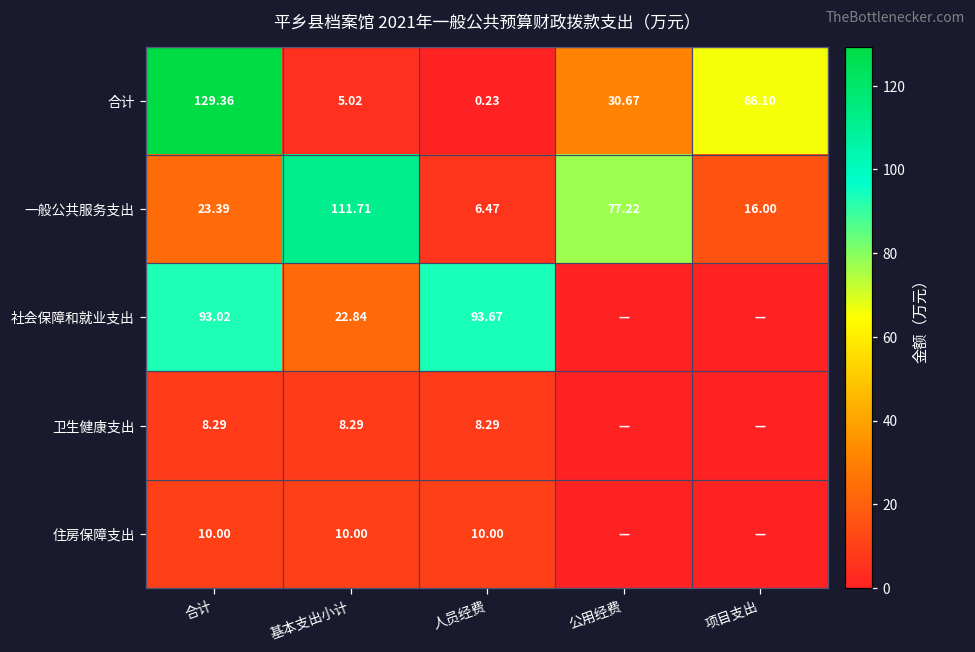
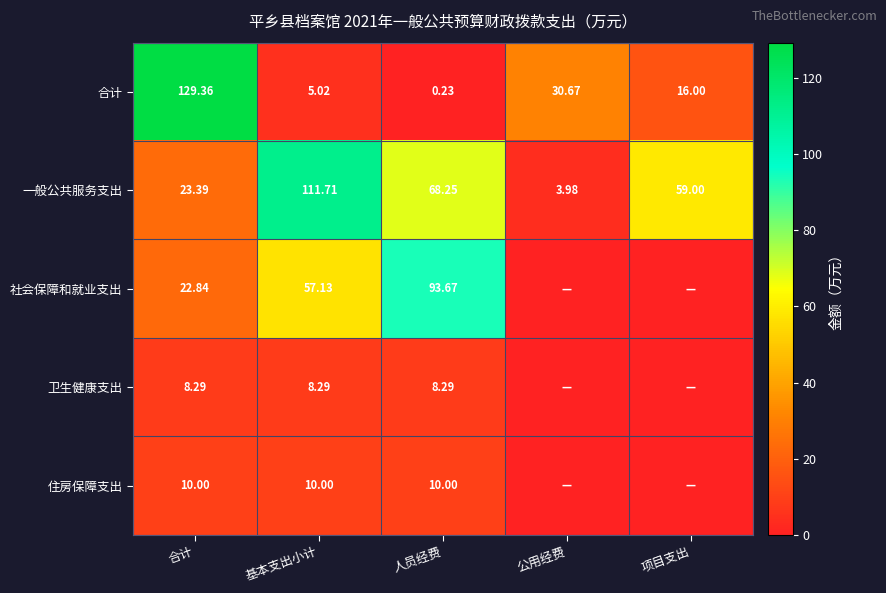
合计, 项目支出: 66.10 -> 16.00
一般公共服务支出, 人员经费: 6.47 -> 68.25
一般公共服务支出, 公用经费: 77.22 -> 3.98
一般公共服务支出, 项目支出: 16.00 -> 59.00
社会保障和就业支出, 合计: 93.02 -> 22.84
社会保障和就业支出, 基本支出小计: 22.84 -> 57.13
